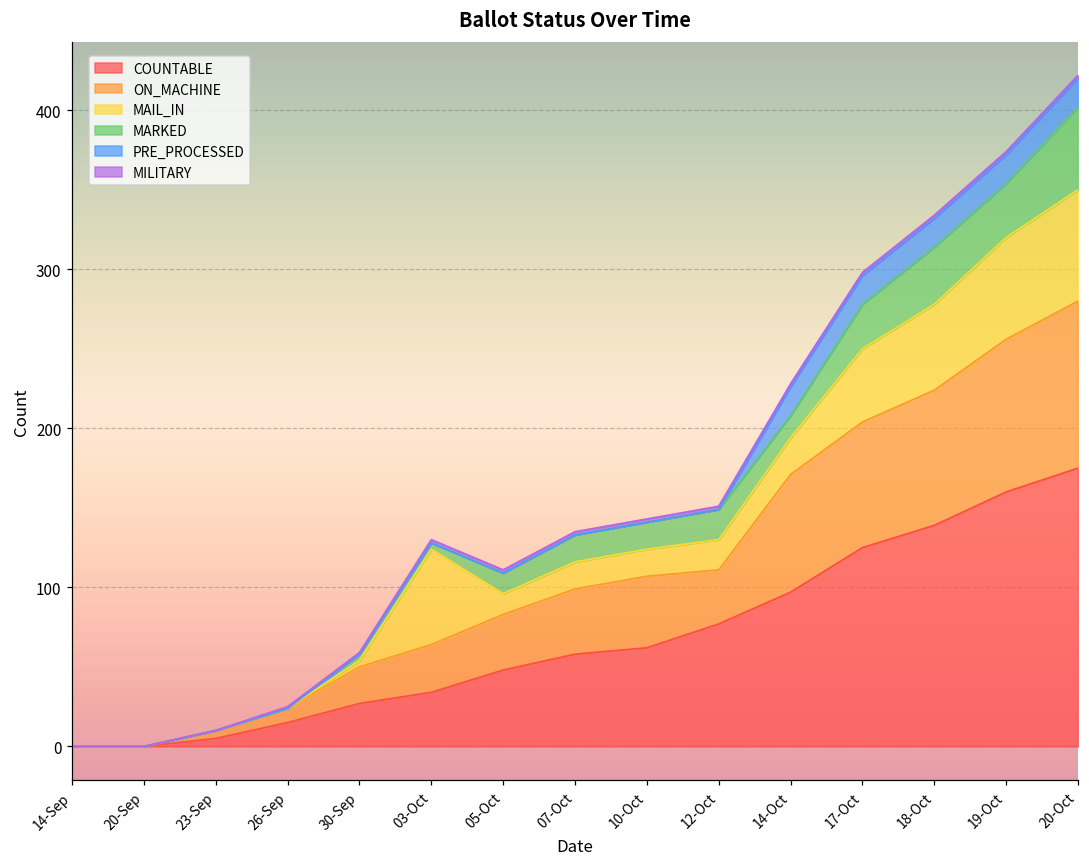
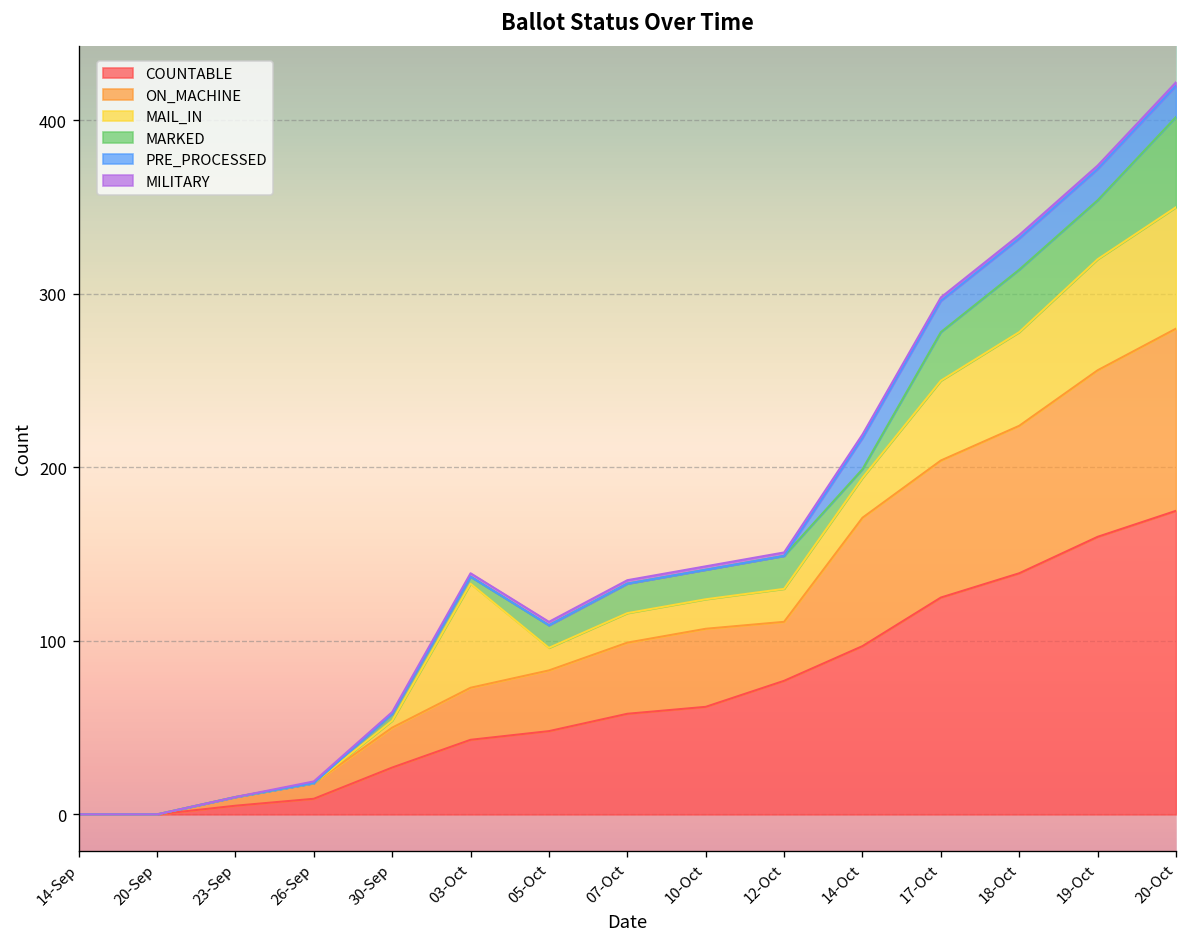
COUNTABLE, 26-Sep: 15 -> 9
COUNTABLE, 03-Oct: 34 -> 43
MARKED, 14-Oct: 14 -> 5
